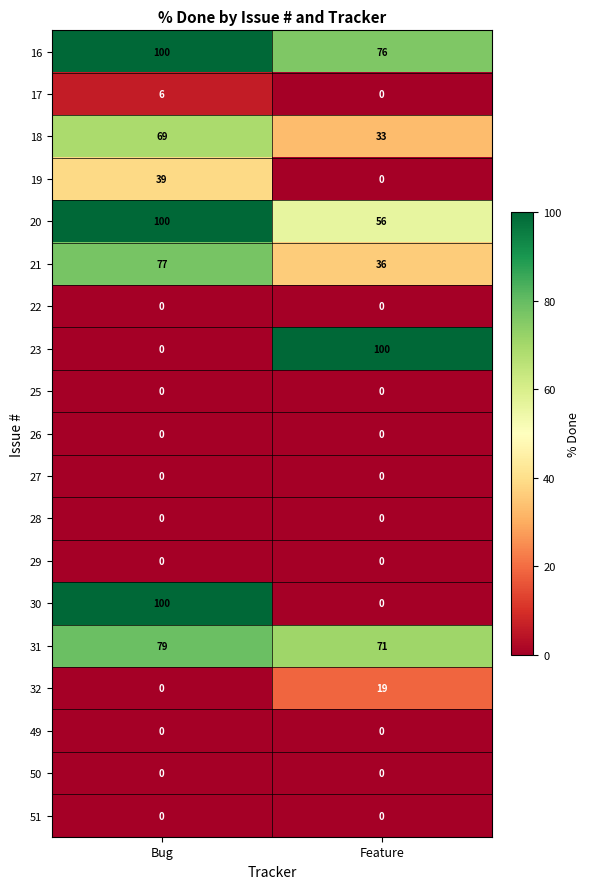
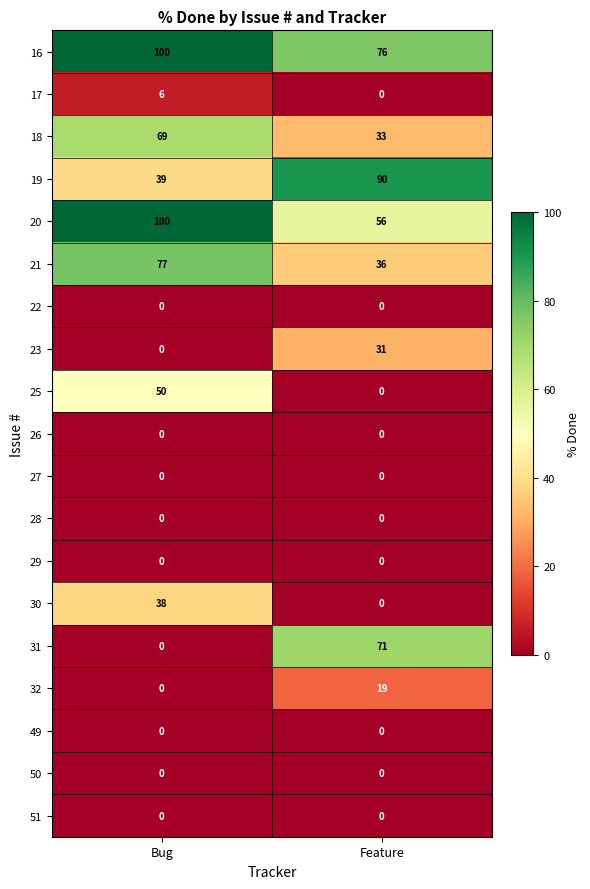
19, Feature: 0 -> 90
23, Feature: 100 -> 31
25, Bug: 0 -> 50
30, Bug: 100 -> 38
31, Bug: 79 -> 0
